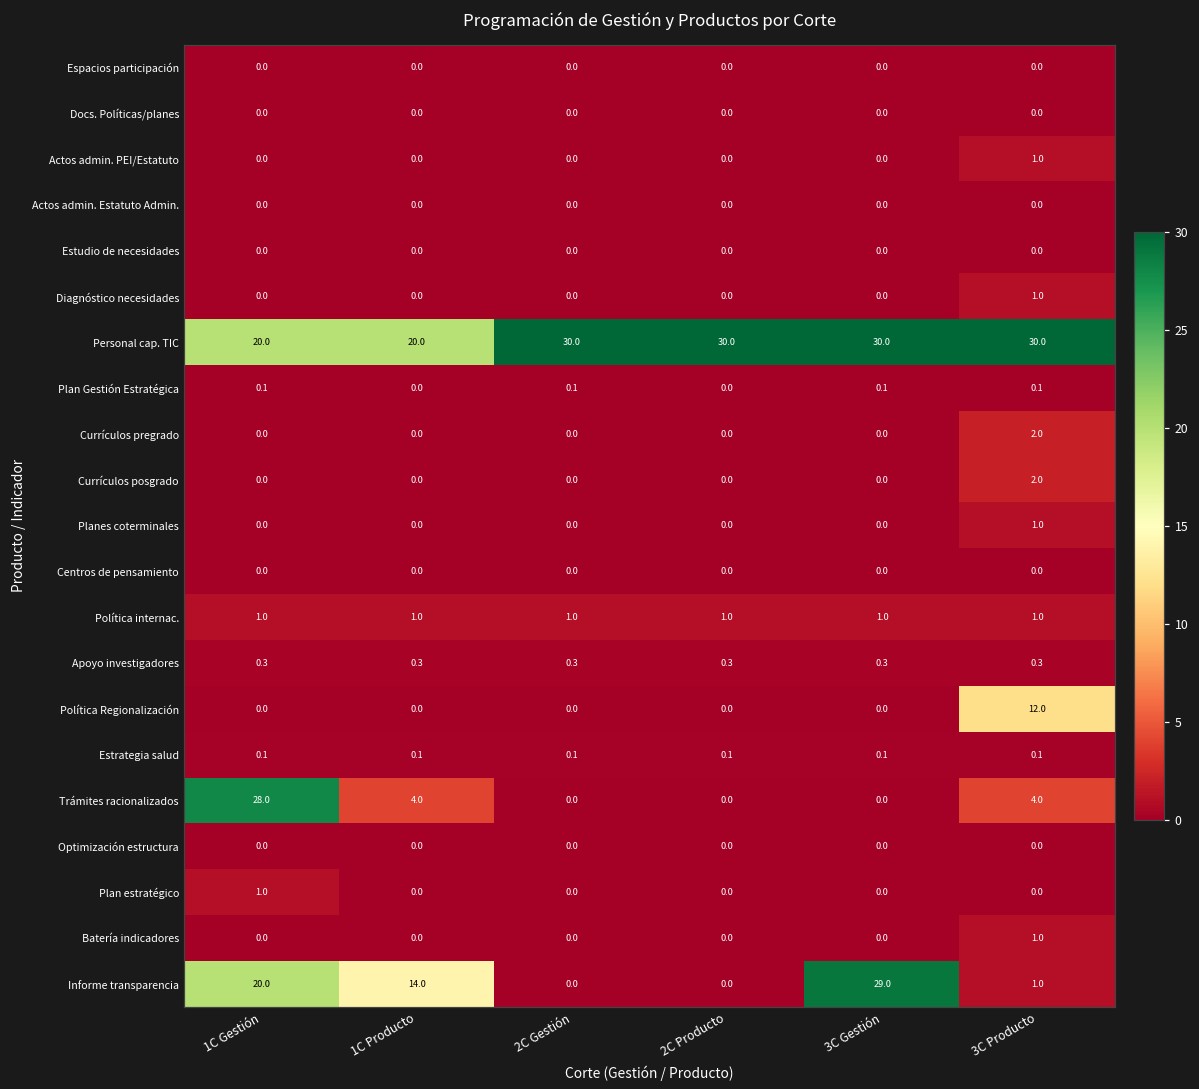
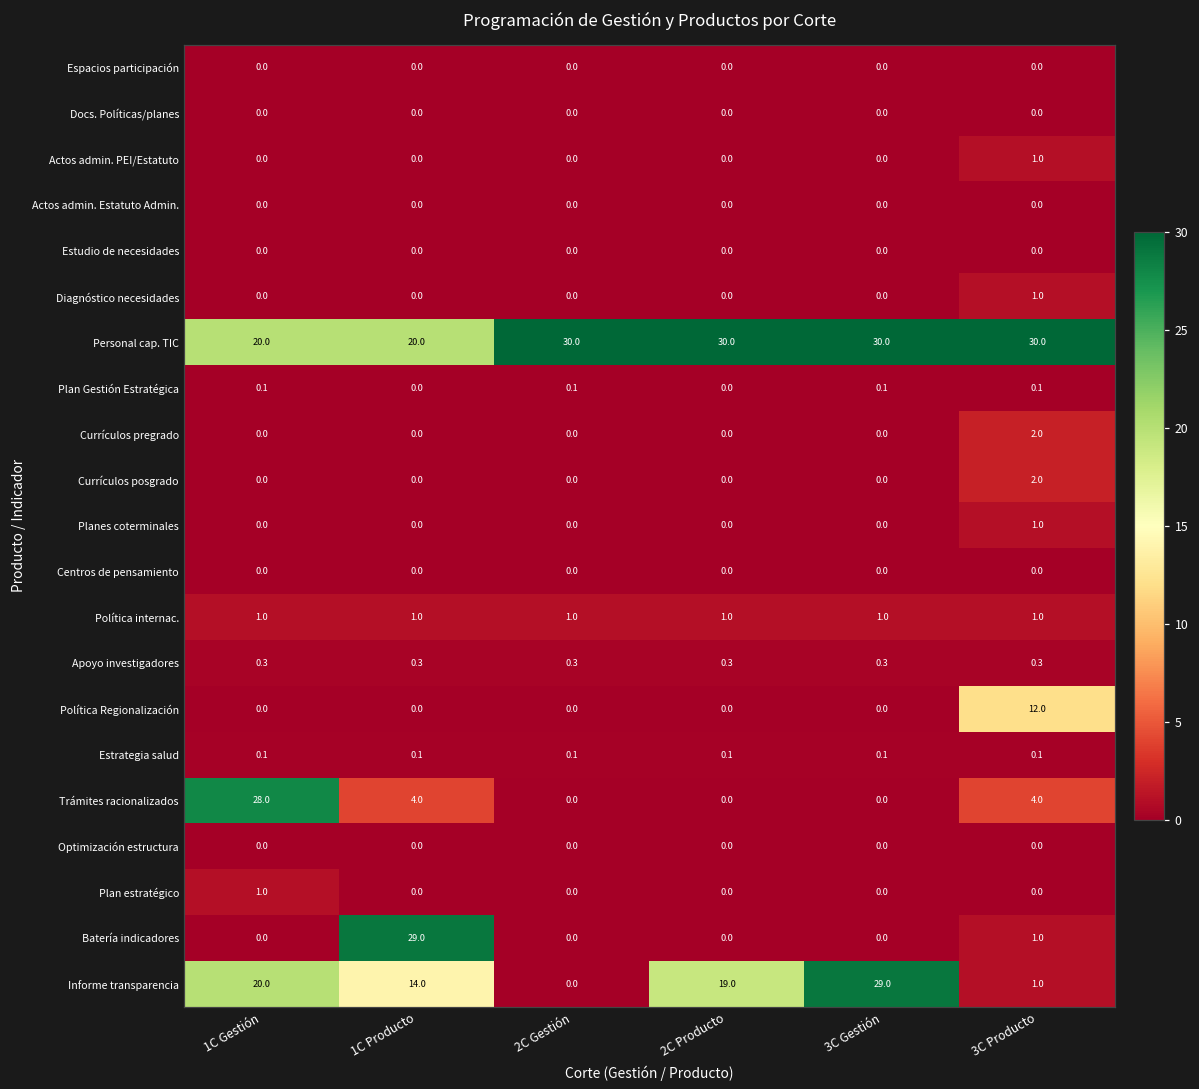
Batería indicadores, 1C Producto: 0.0 -> 29.0
Informe transparencia, 2C Producto: 0.0 -> 19.0
